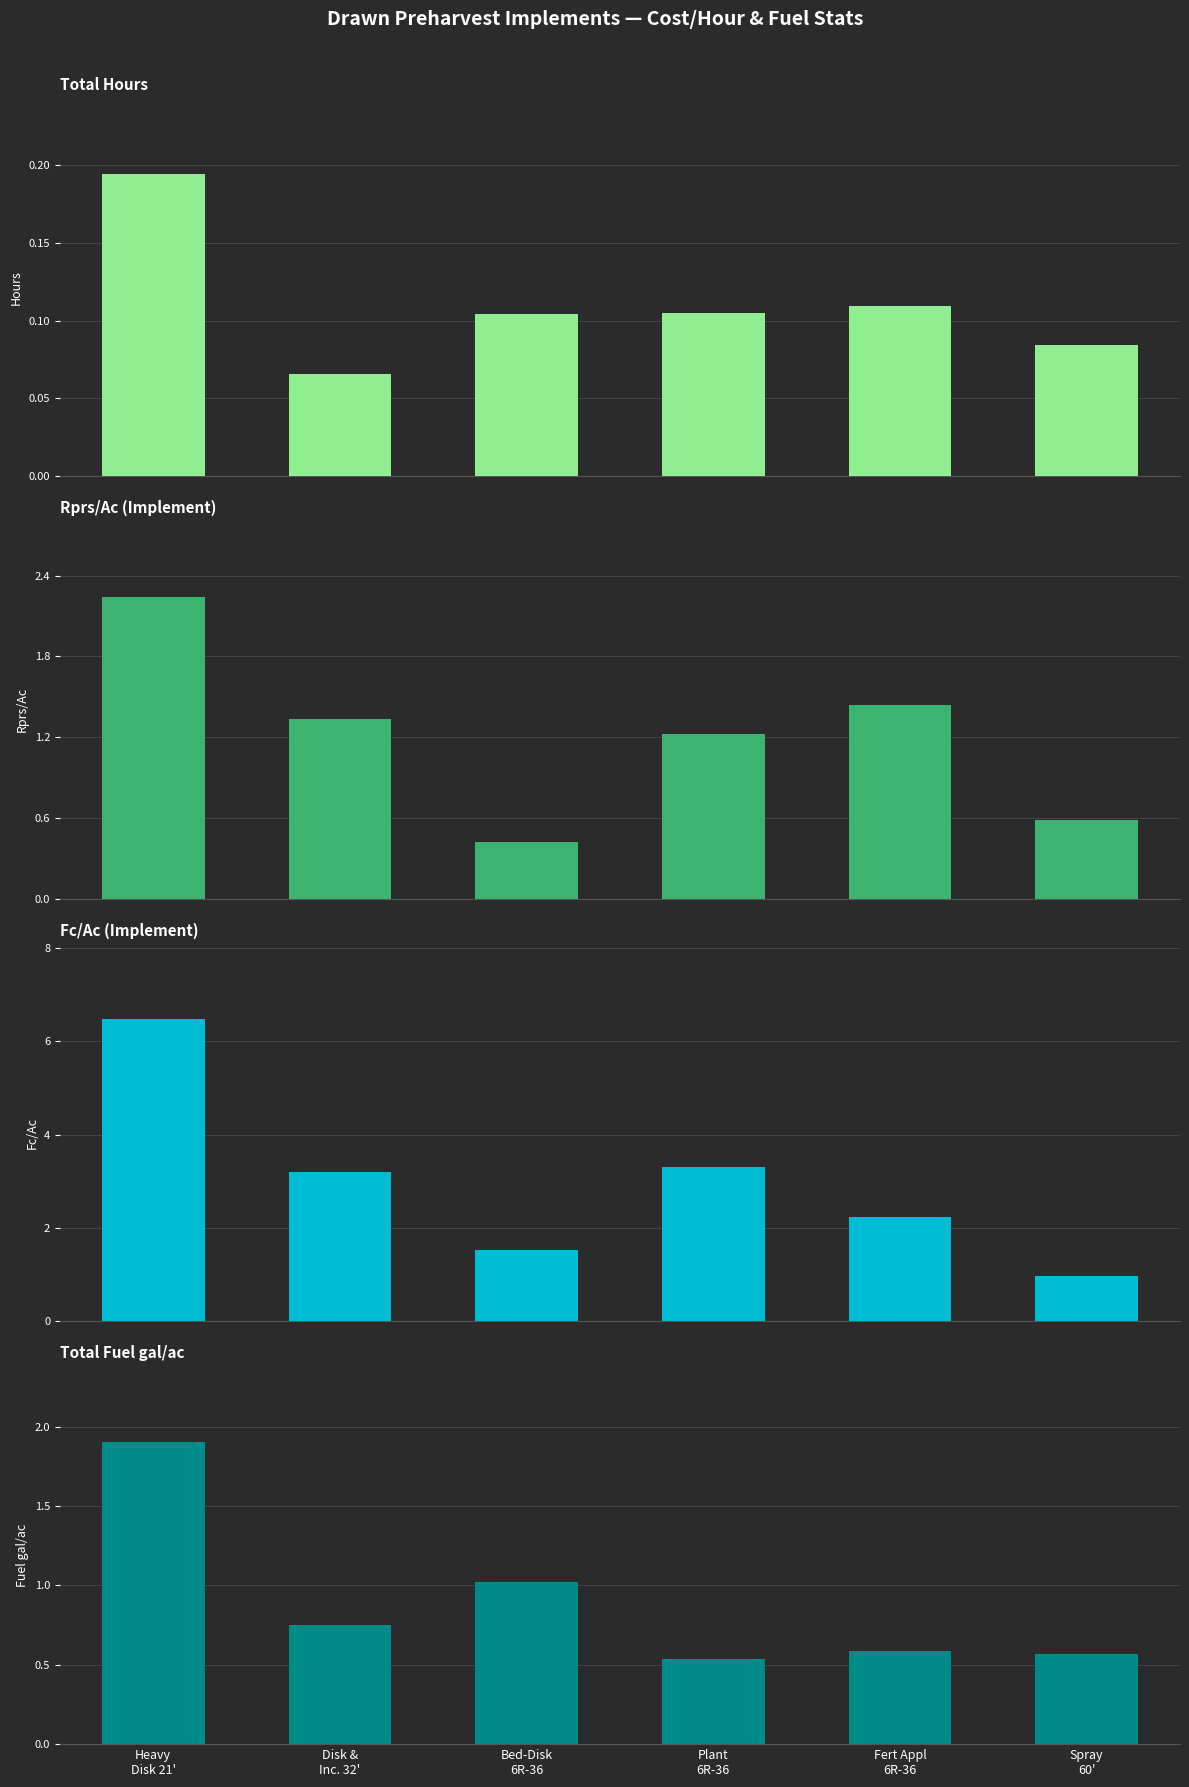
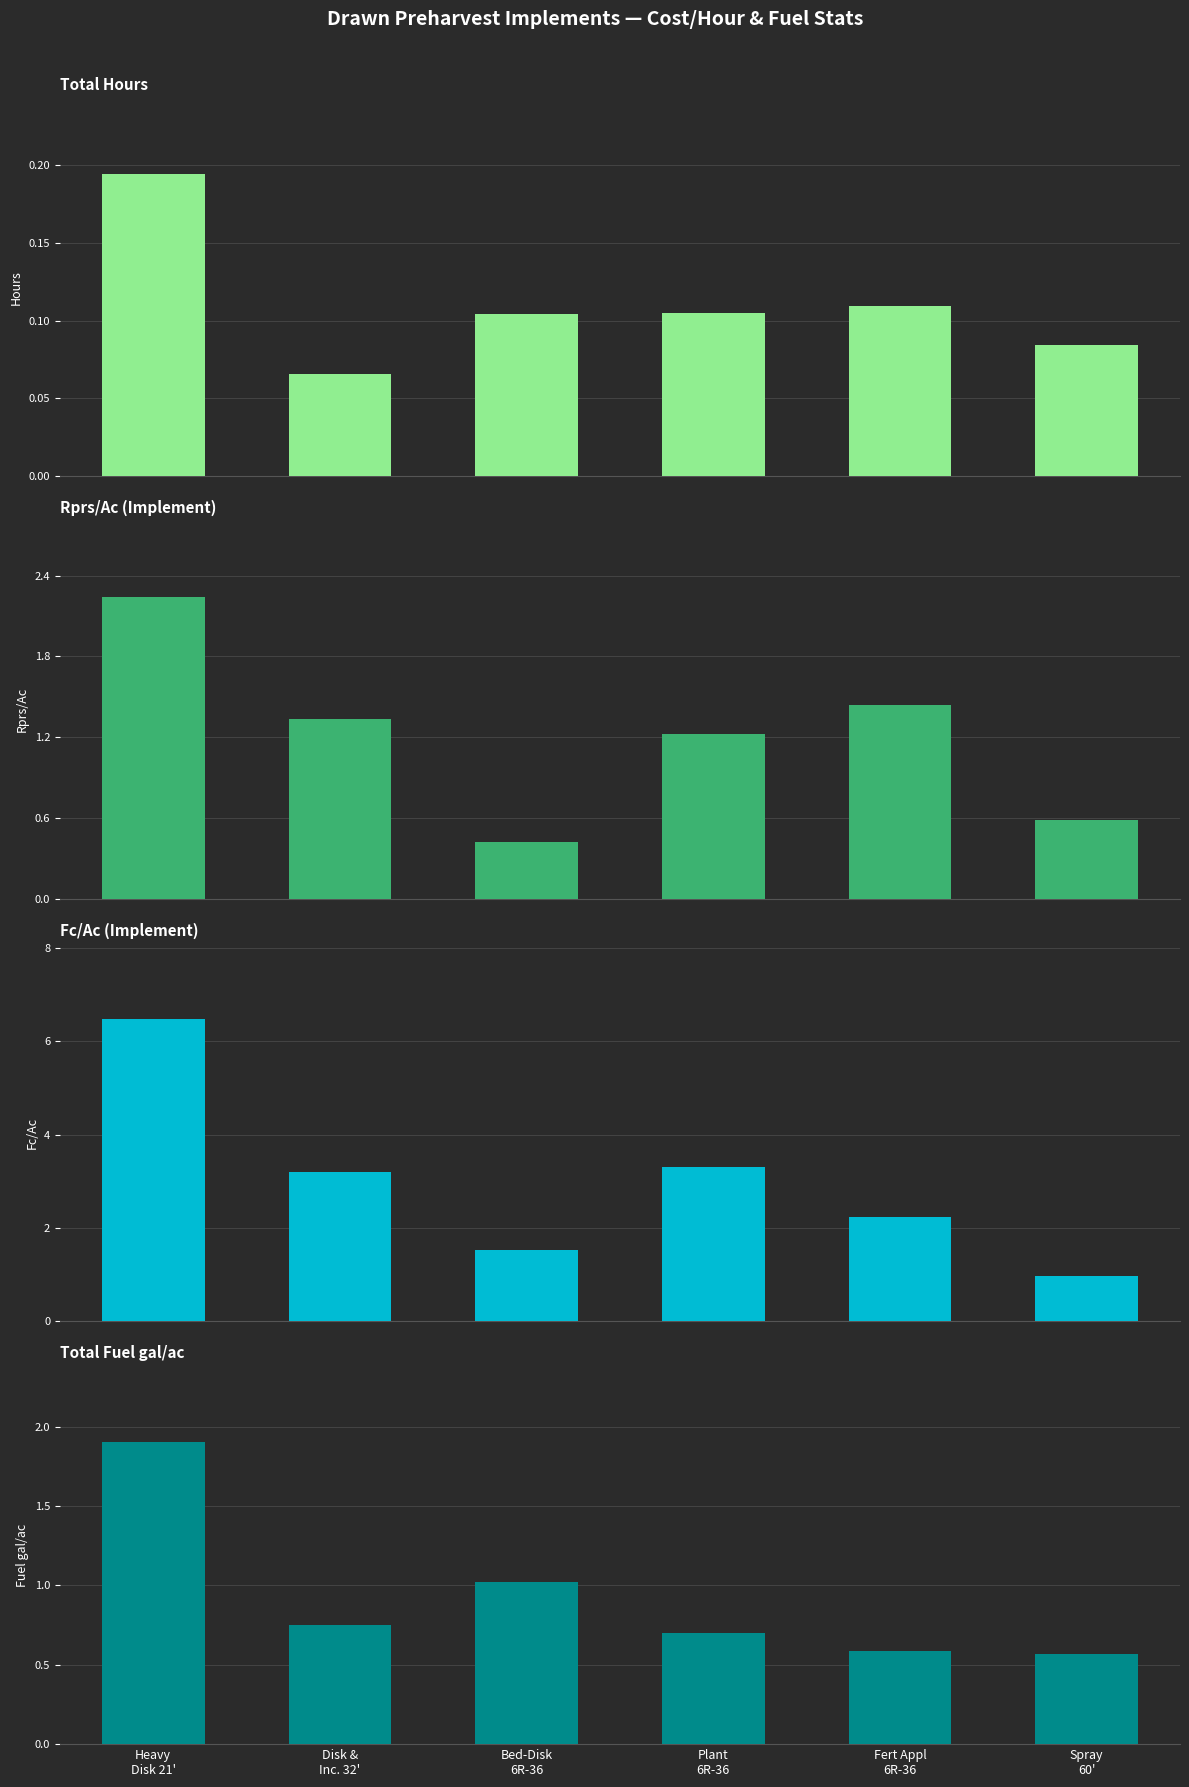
Total Fuel gal/ac, Plant 6R-36: 0.54 -> 0.70
